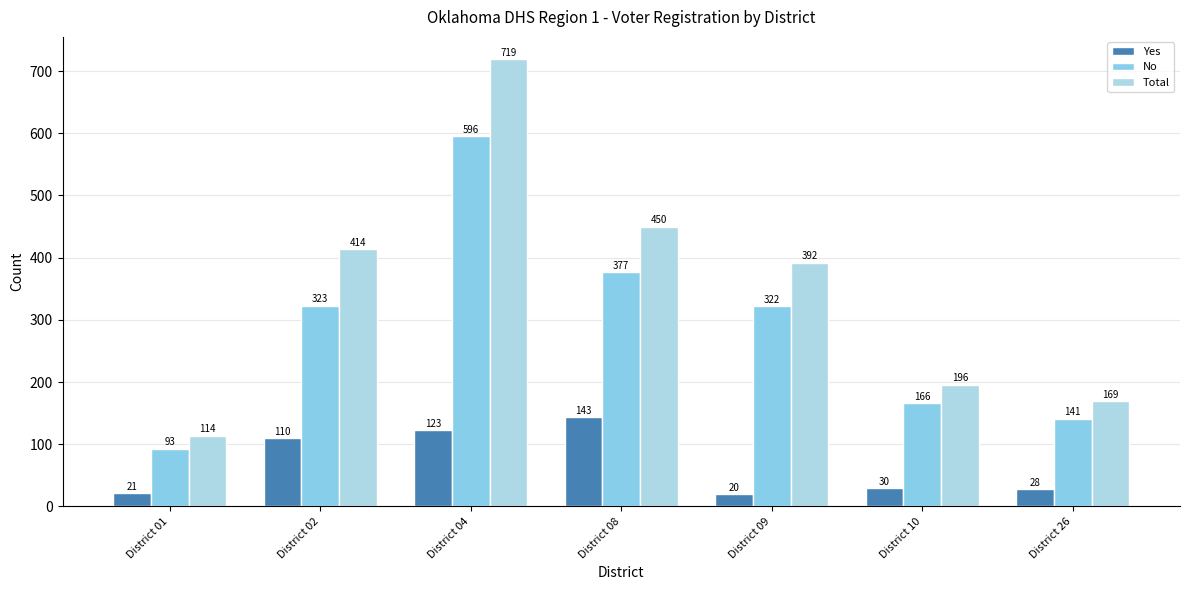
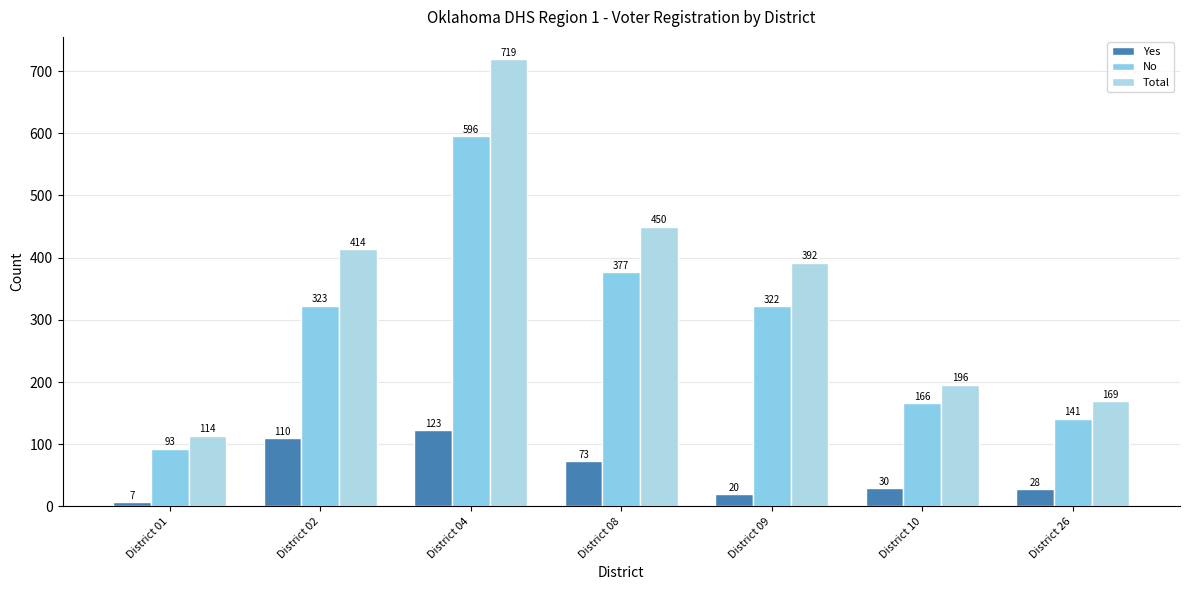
Yes, District 01: 21 -> 7
Yes, District 08: 143 -> 73
